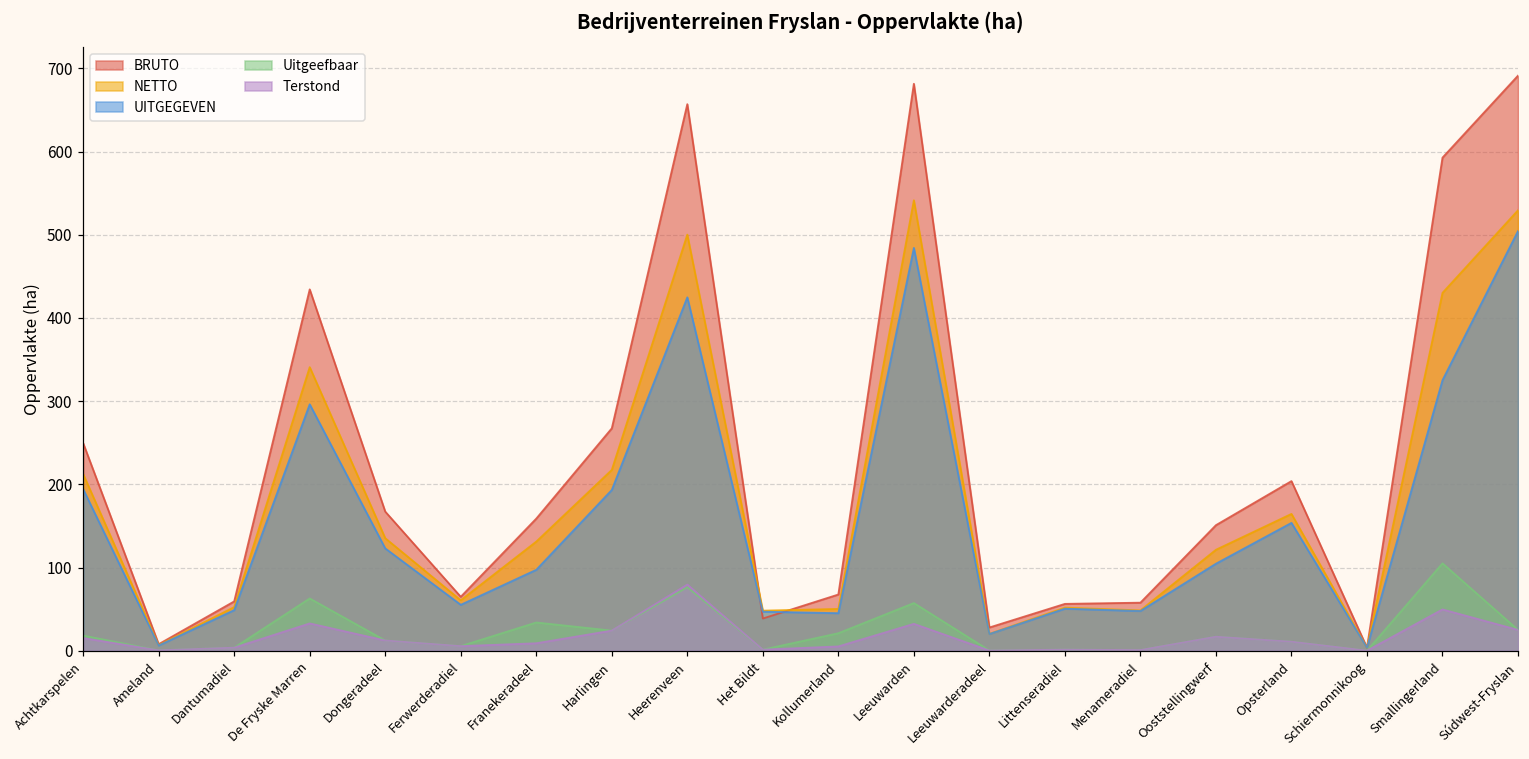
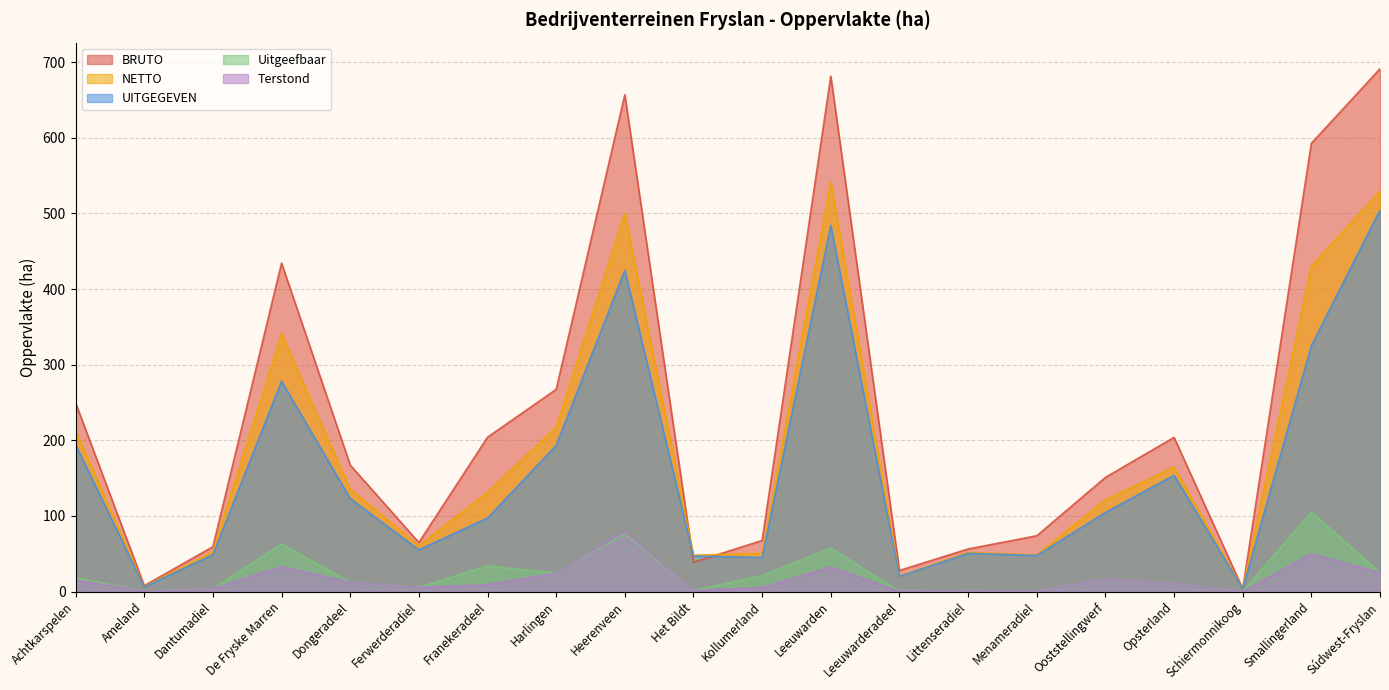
UITGEGEVEN, De Fryske Marren: 300 -> 280
BRUTO, Franekeradeel: 160 -> 200
BRUTO, Menameradiel: 60 -> 70
